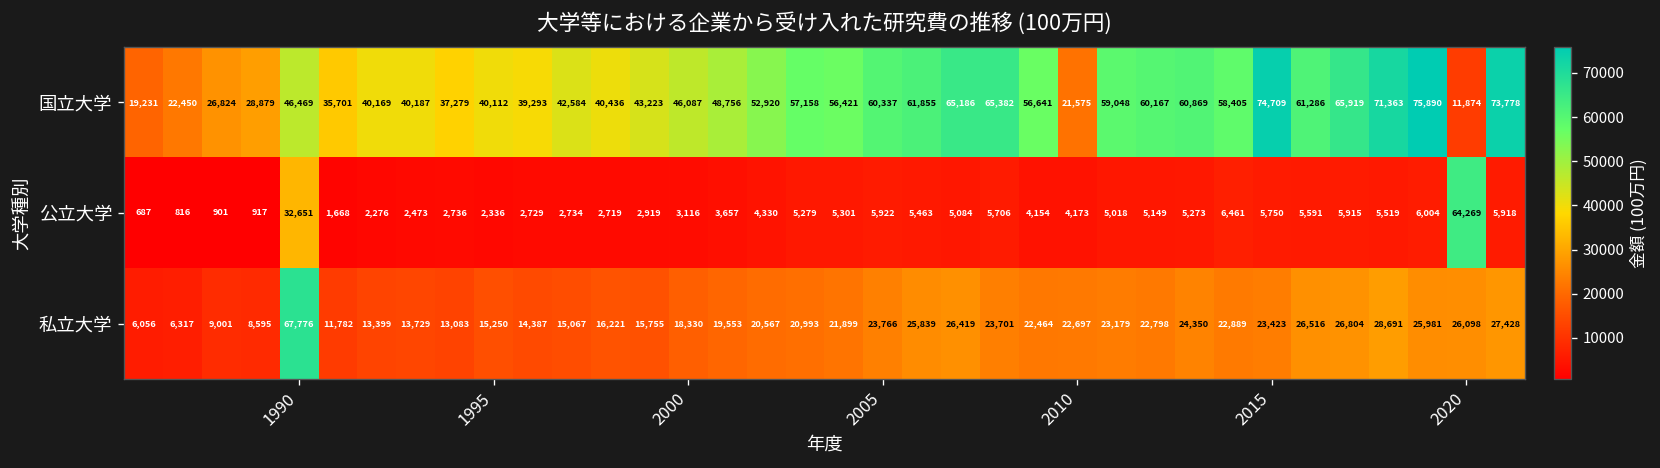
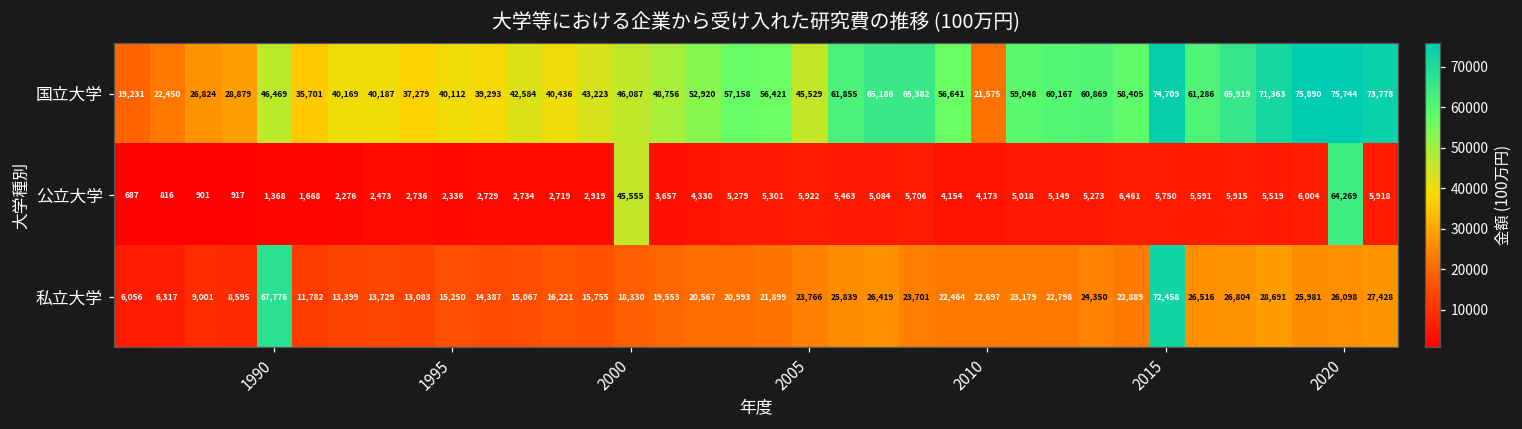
国立大学, 2005: 60,337 -> 45,529
国立大学, 2020: 11,874 -> 75,744
公立大学, 1990: 32,651 -> 1,368
公立大学, 2000: 3,116 -> 45,555
私立大学, 2015: 23,423 -> 72,458
